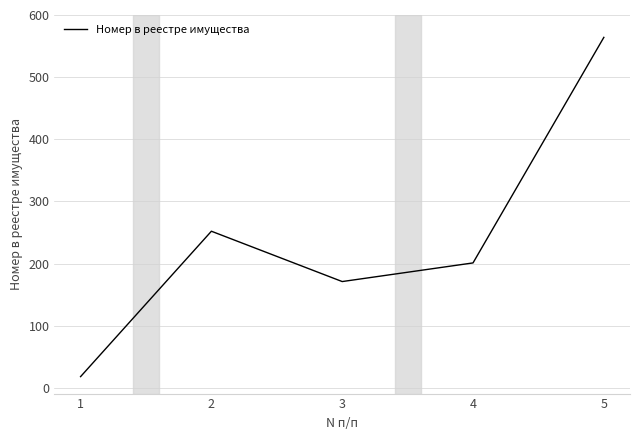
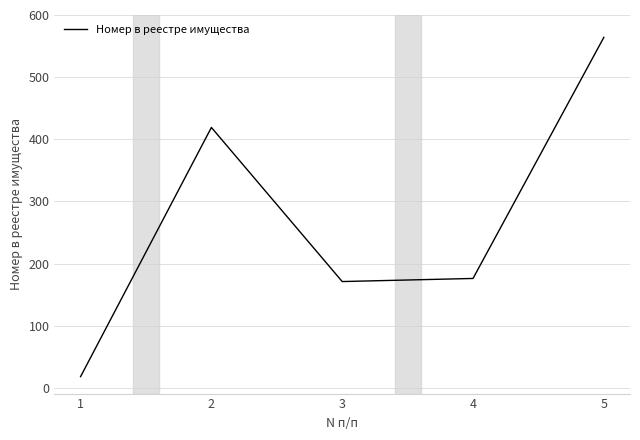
2: 250 -> 420
4: 200 -> 180
